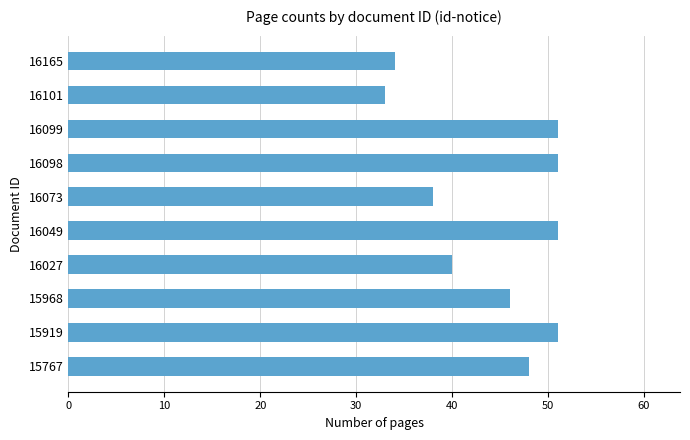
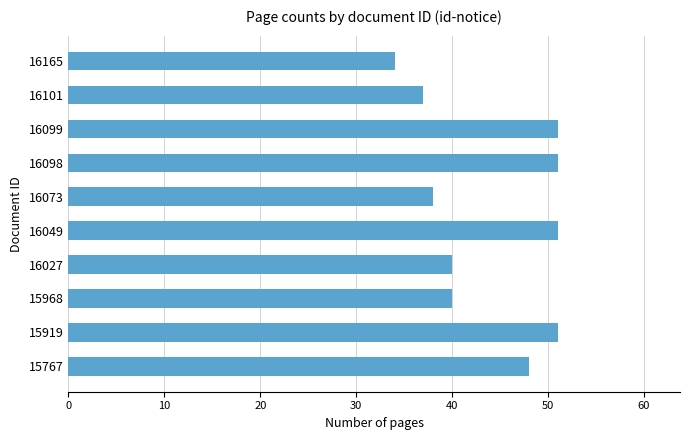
16101: 33 -> 37
15968: 46 -> 40
